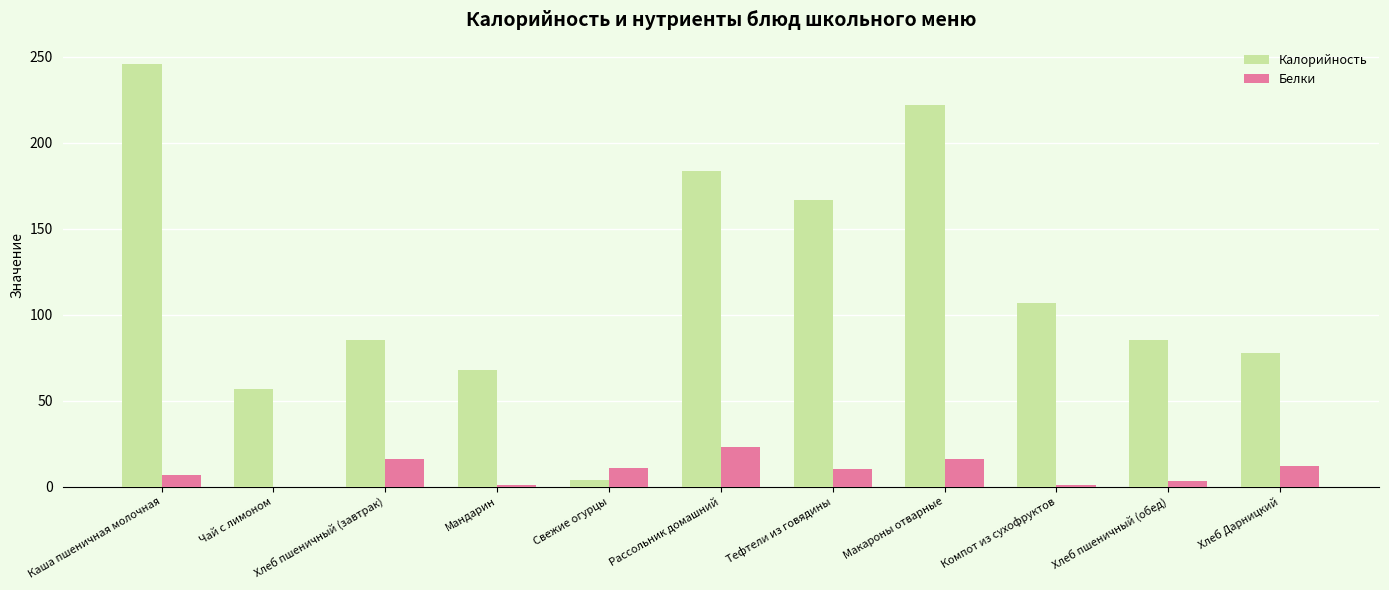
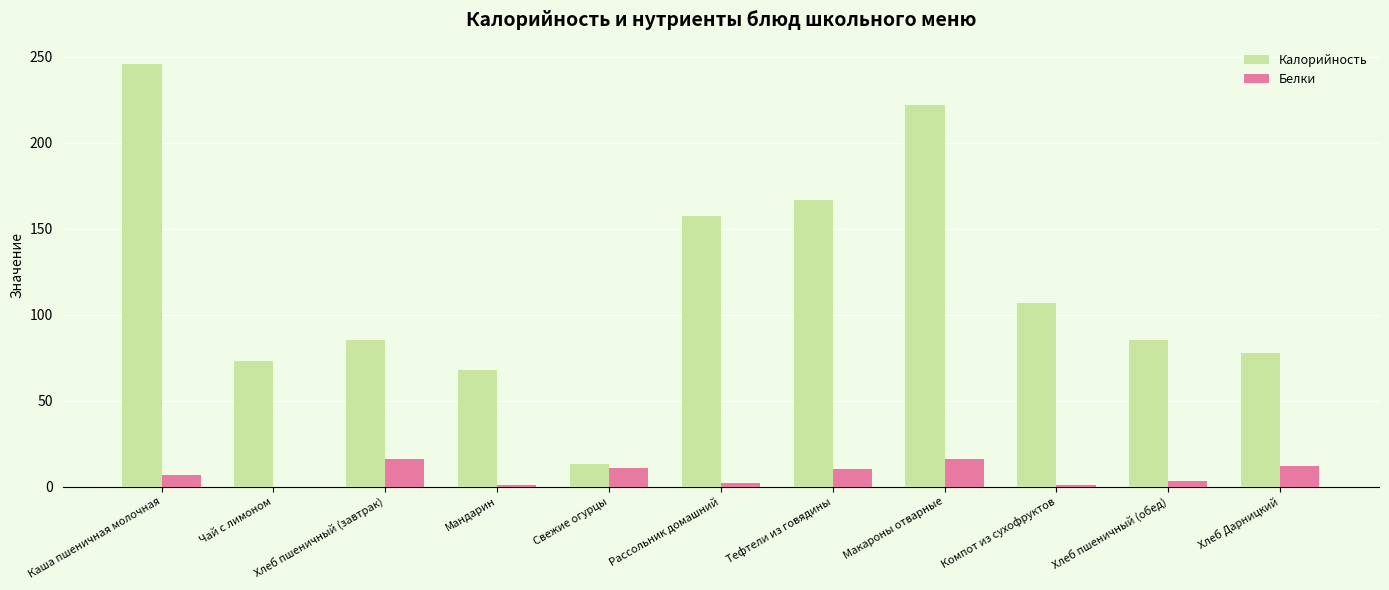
Калорийность, Чай с лимоном: 57 -> 73
Калорийность, Свежие огурцы: 4 -> 13
Калорийность, Рассольник домашний: 184 -> 158
Белки, Рассольник домашний: 23 -> 2
